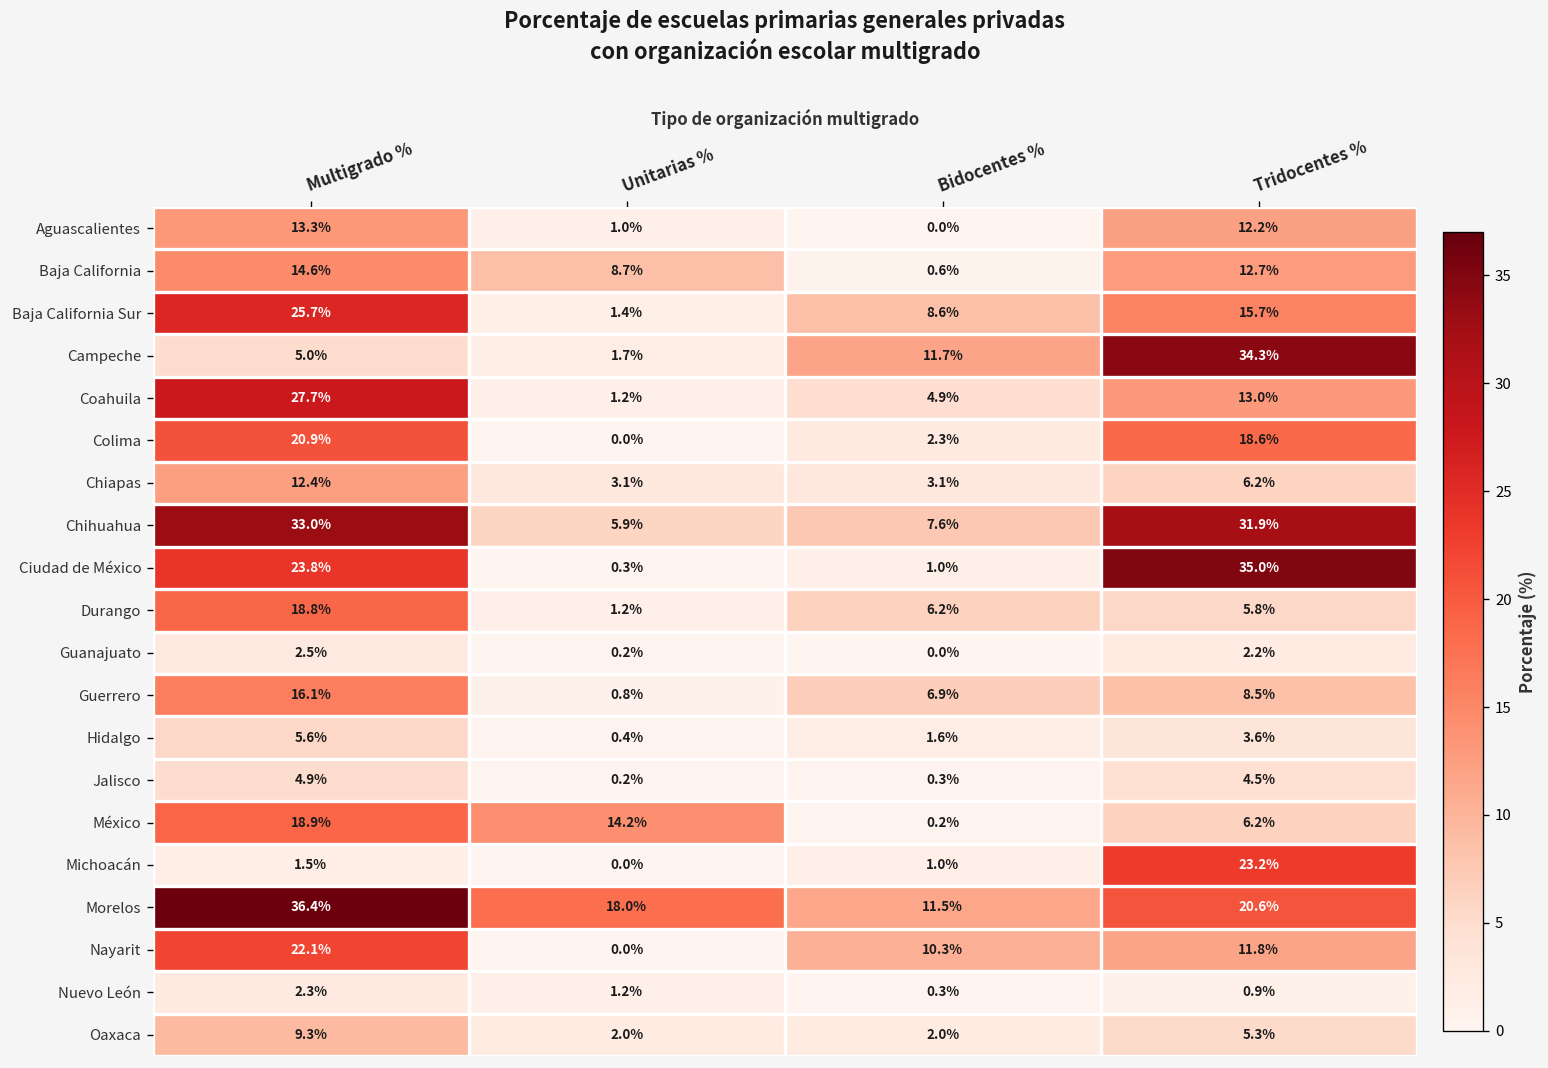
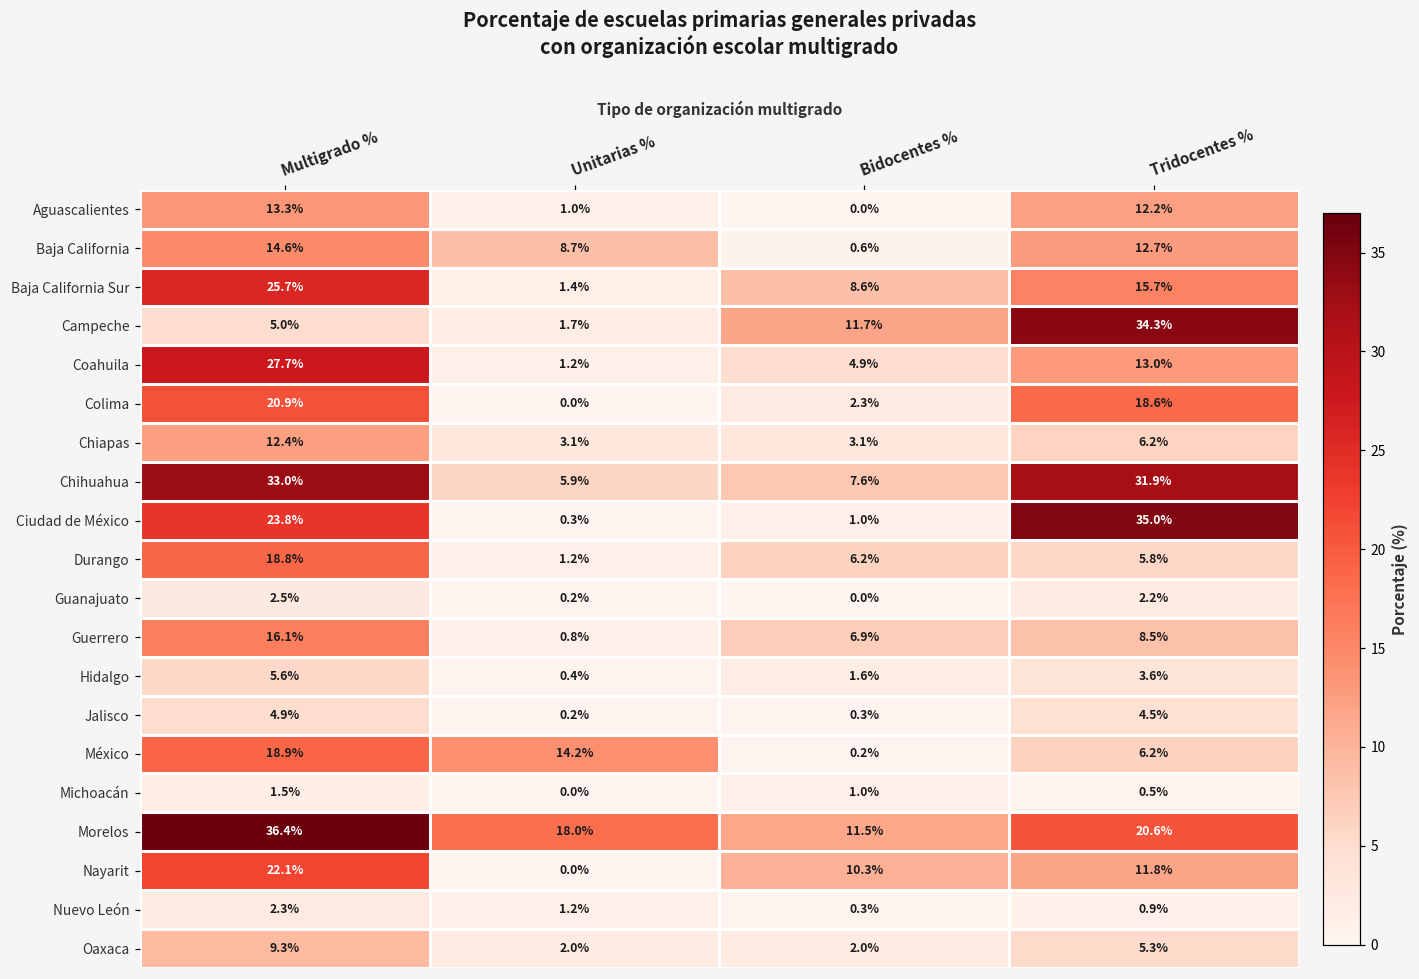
Michoacán, Tridocentes %: 23.2% -> 0.5%
